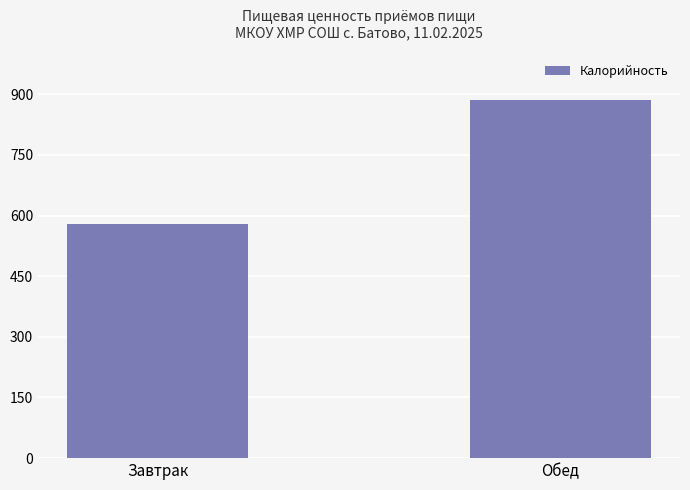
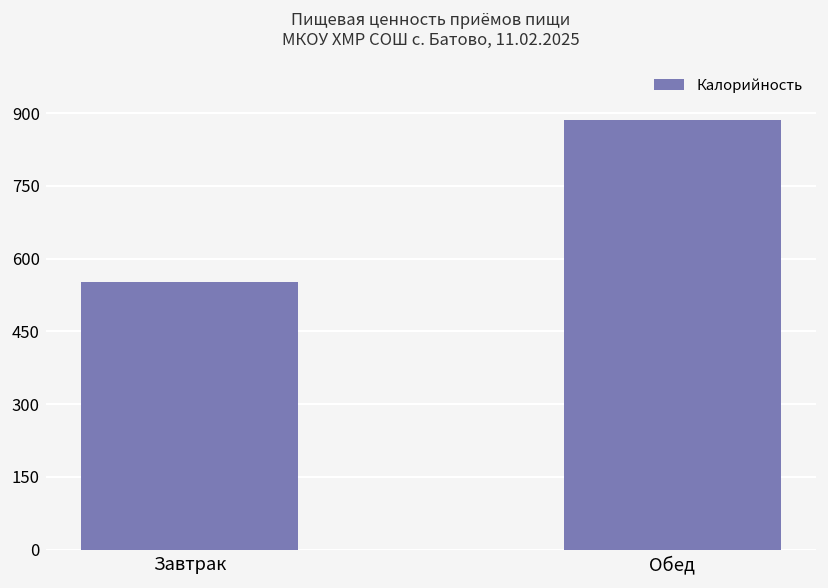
Завтрак: 580 -> 550
